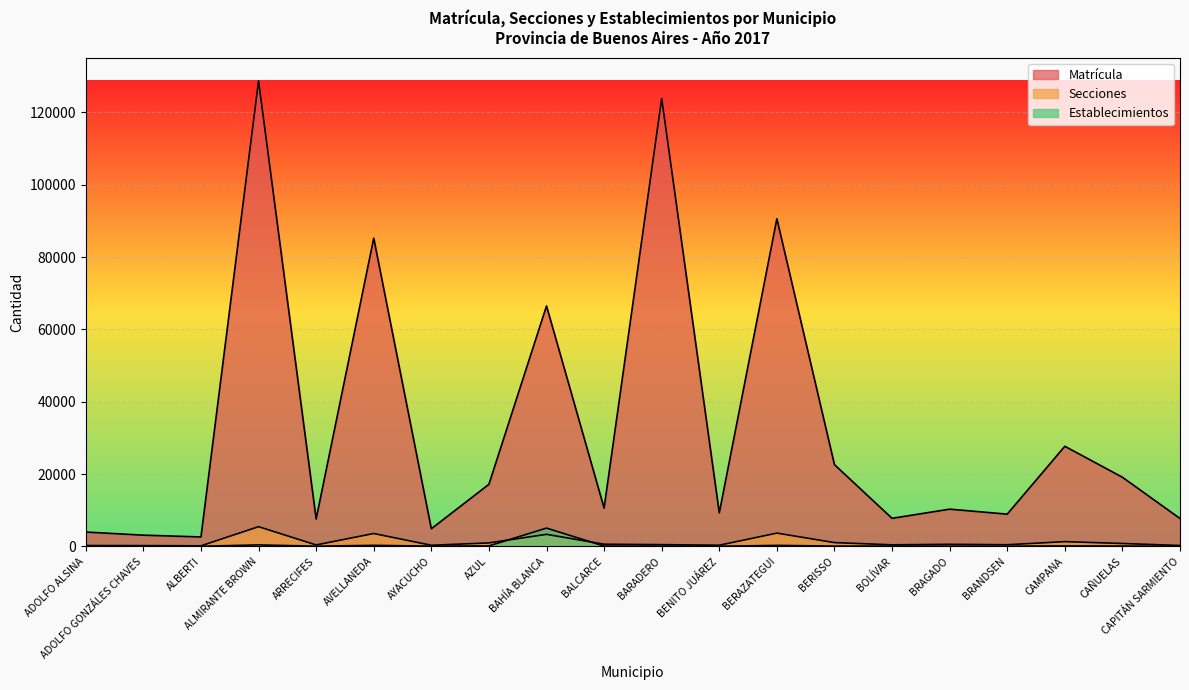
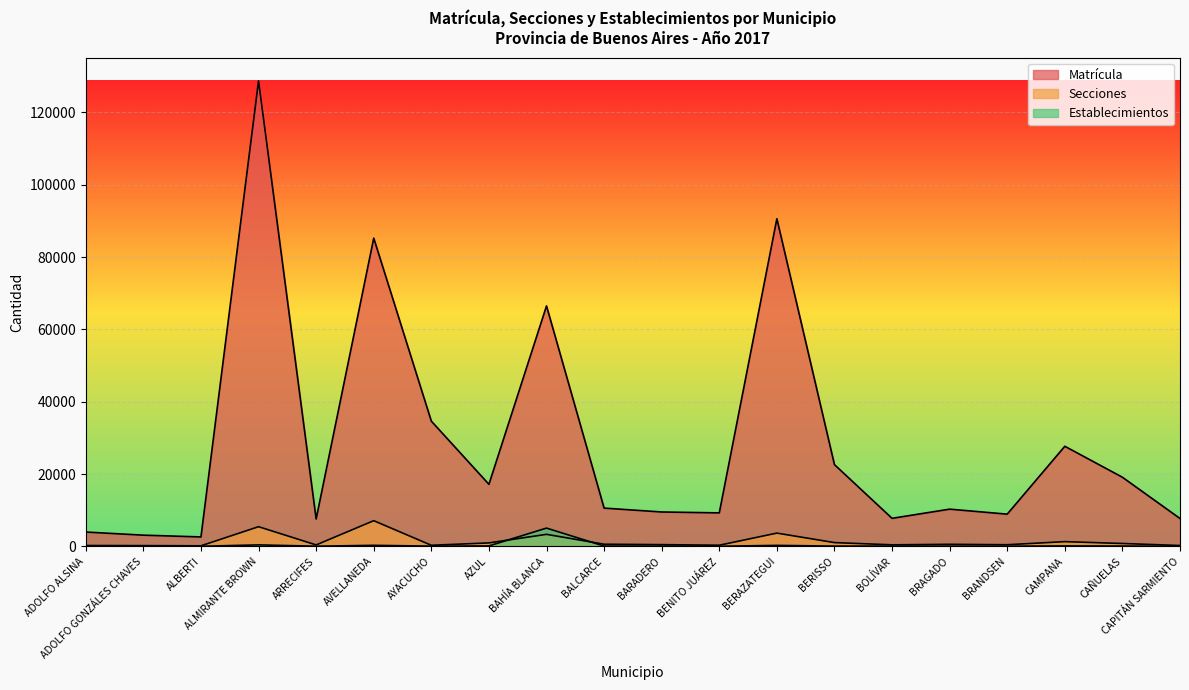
Secciones, AVELLANEDA: 4000 -> 7000
Matrícula, AYACUCHO: 5000 -> 35000
Matrícula, BARADERO: 124000 -> 10000
